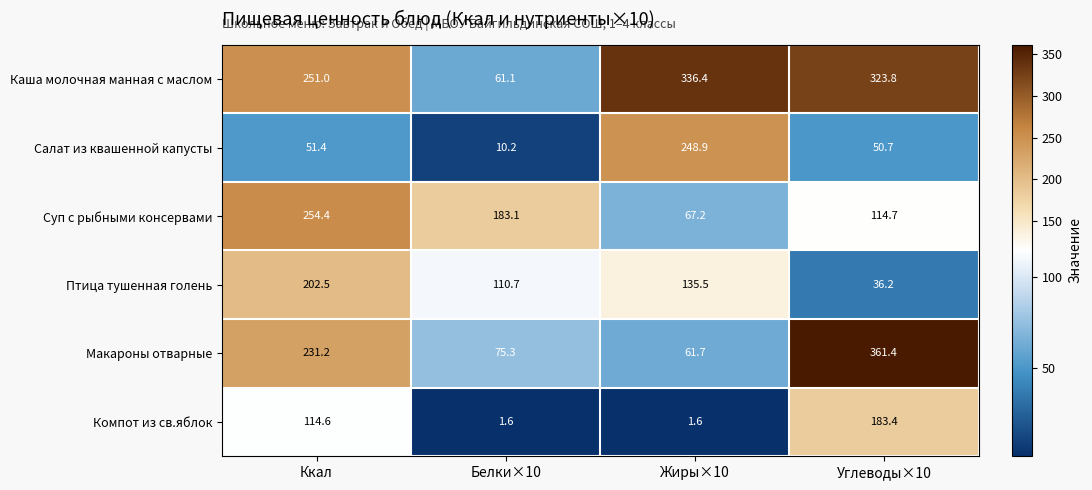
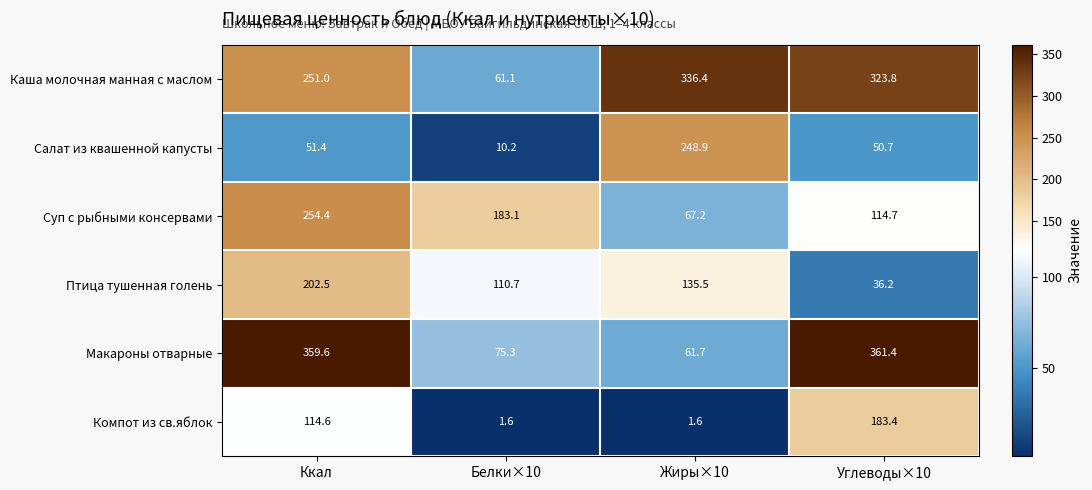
Макароны отварные, Ккал: 231.2 -> 359.6
